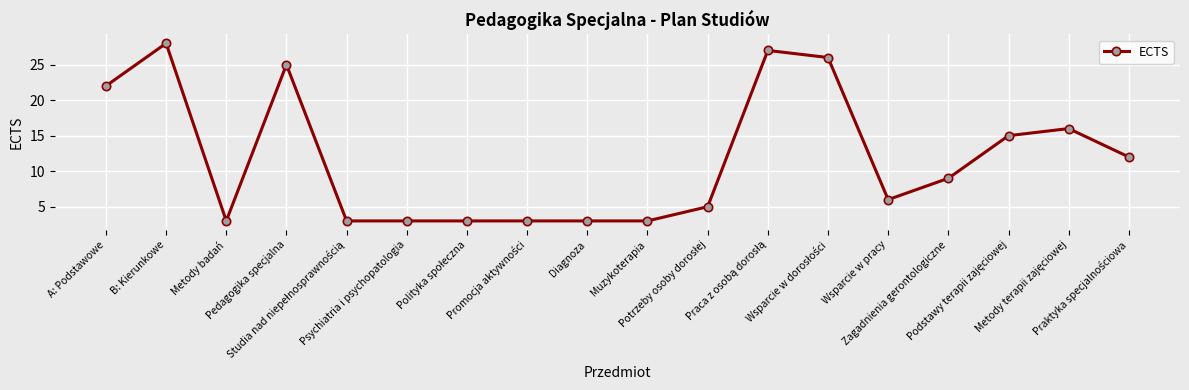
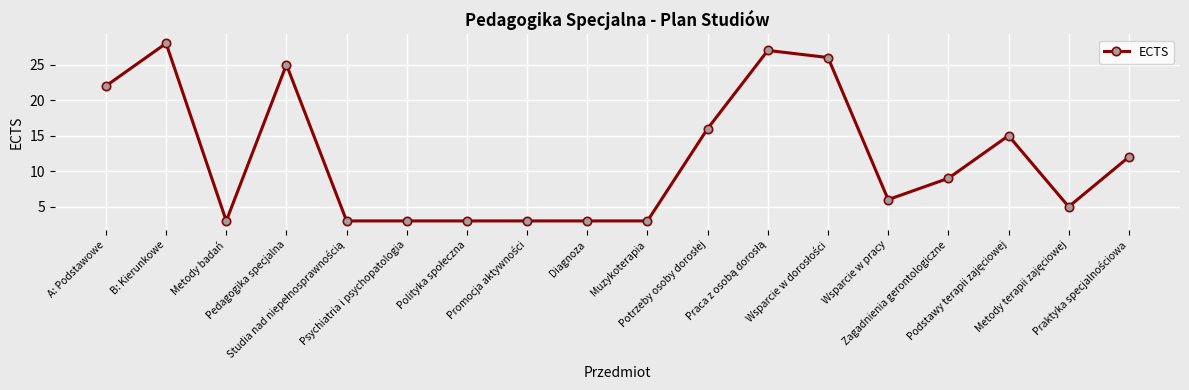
Potrzeby osoby dorosłej: 5 -> 16
Metody terapii zajęciowej: 16 -> 5
